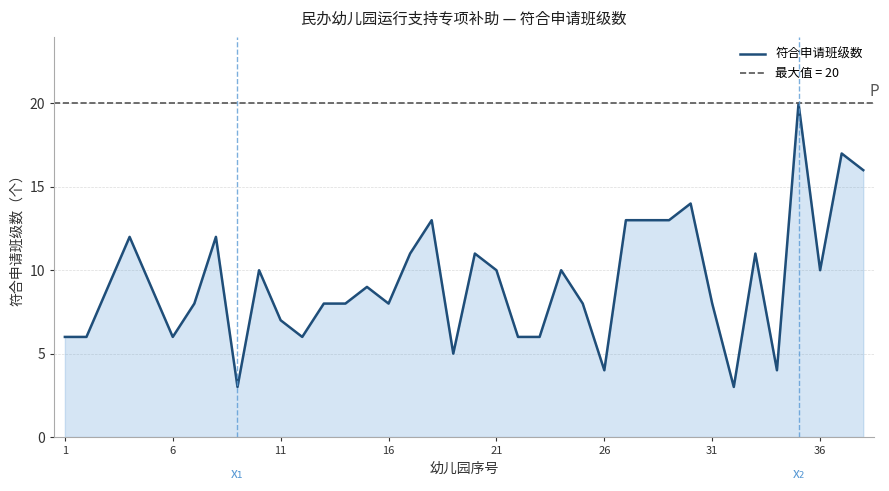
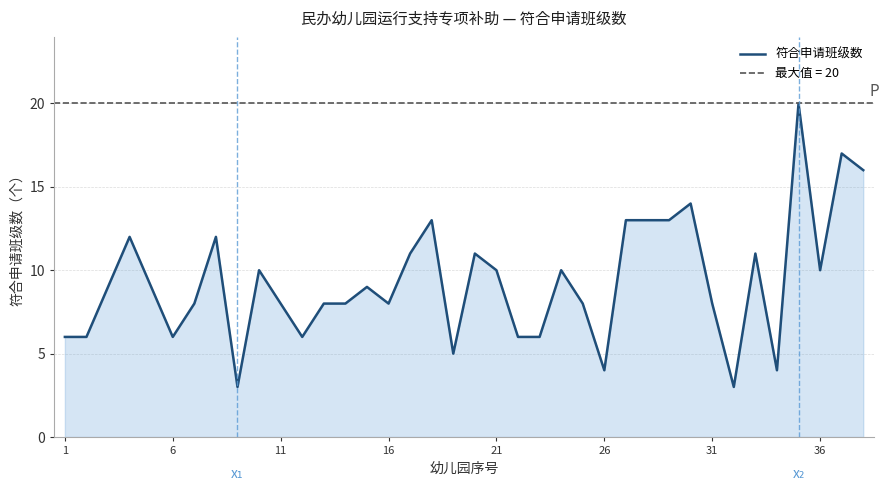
11: 7 -> 8
